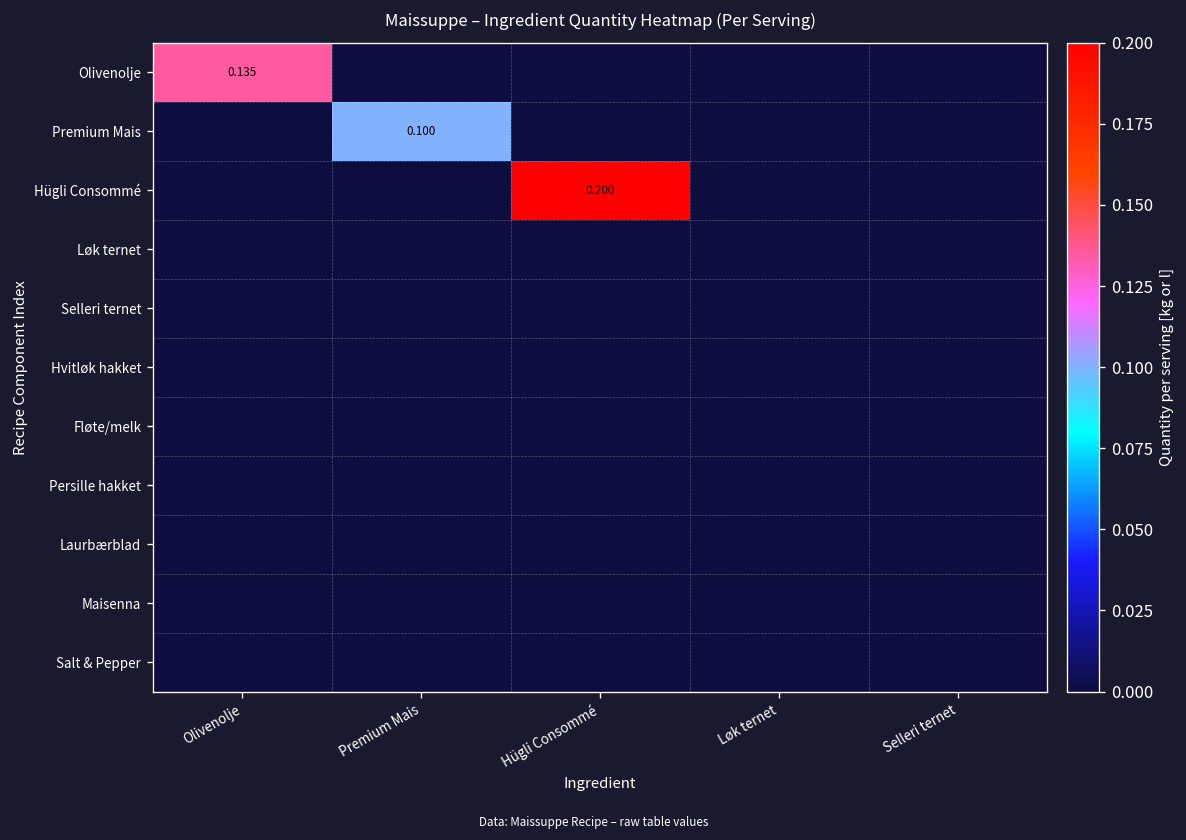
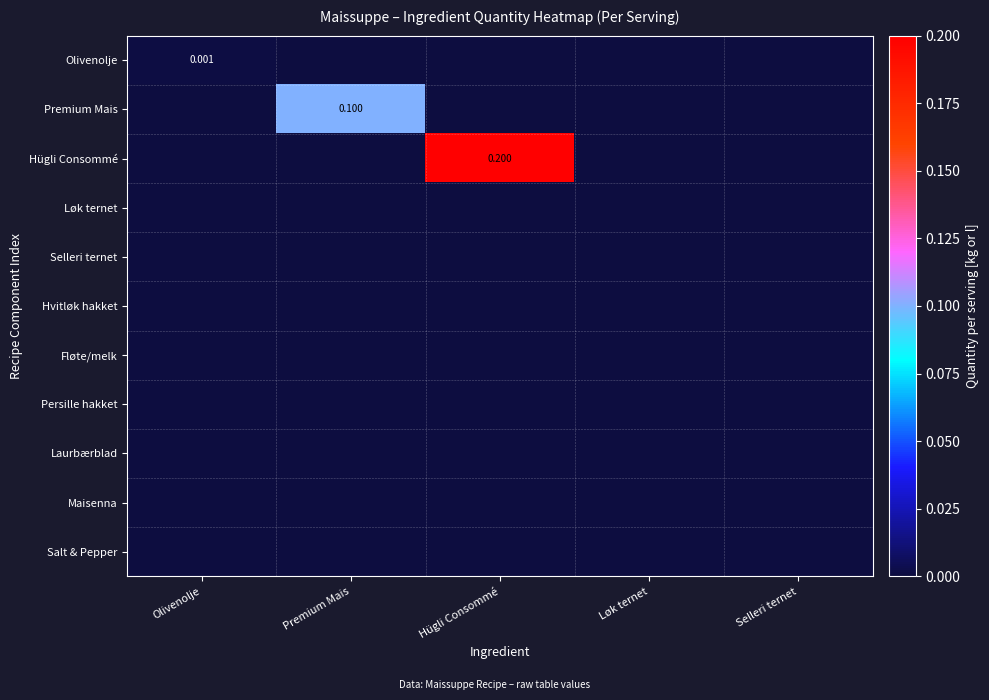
Olivenolje, Olivenolje: 0.135 -> 0.001
